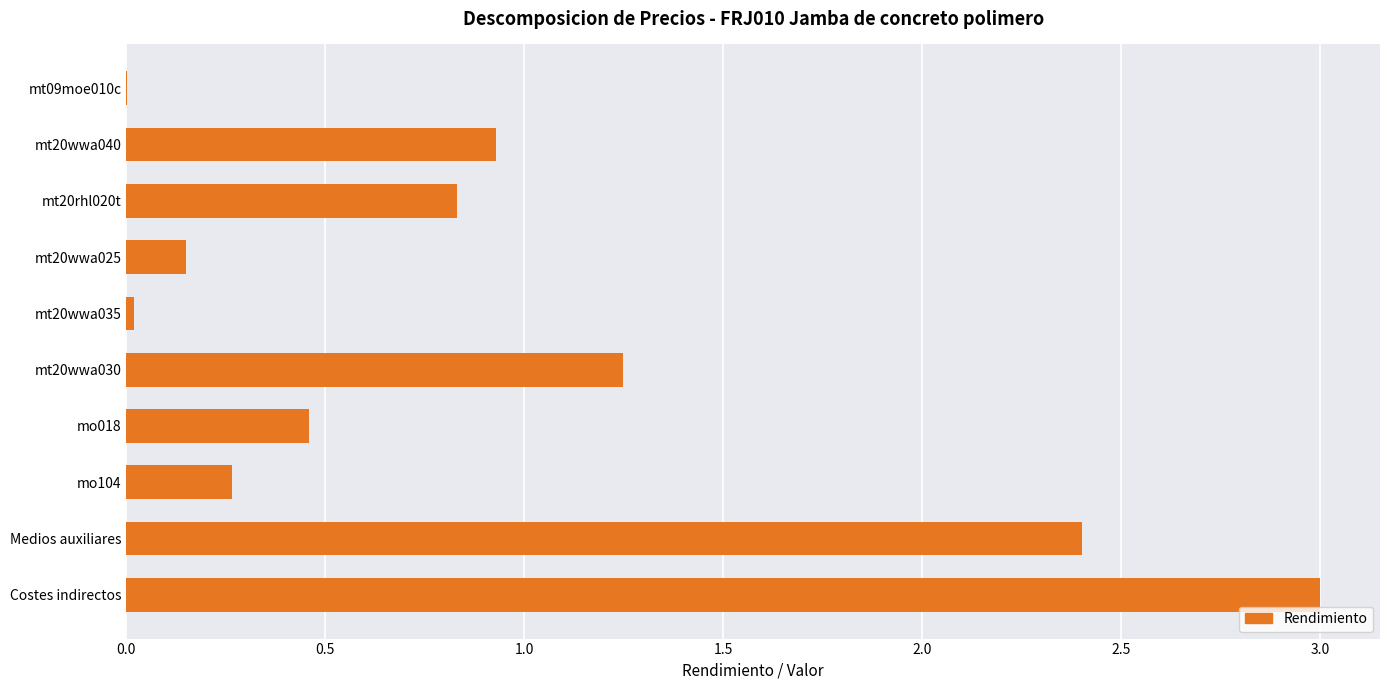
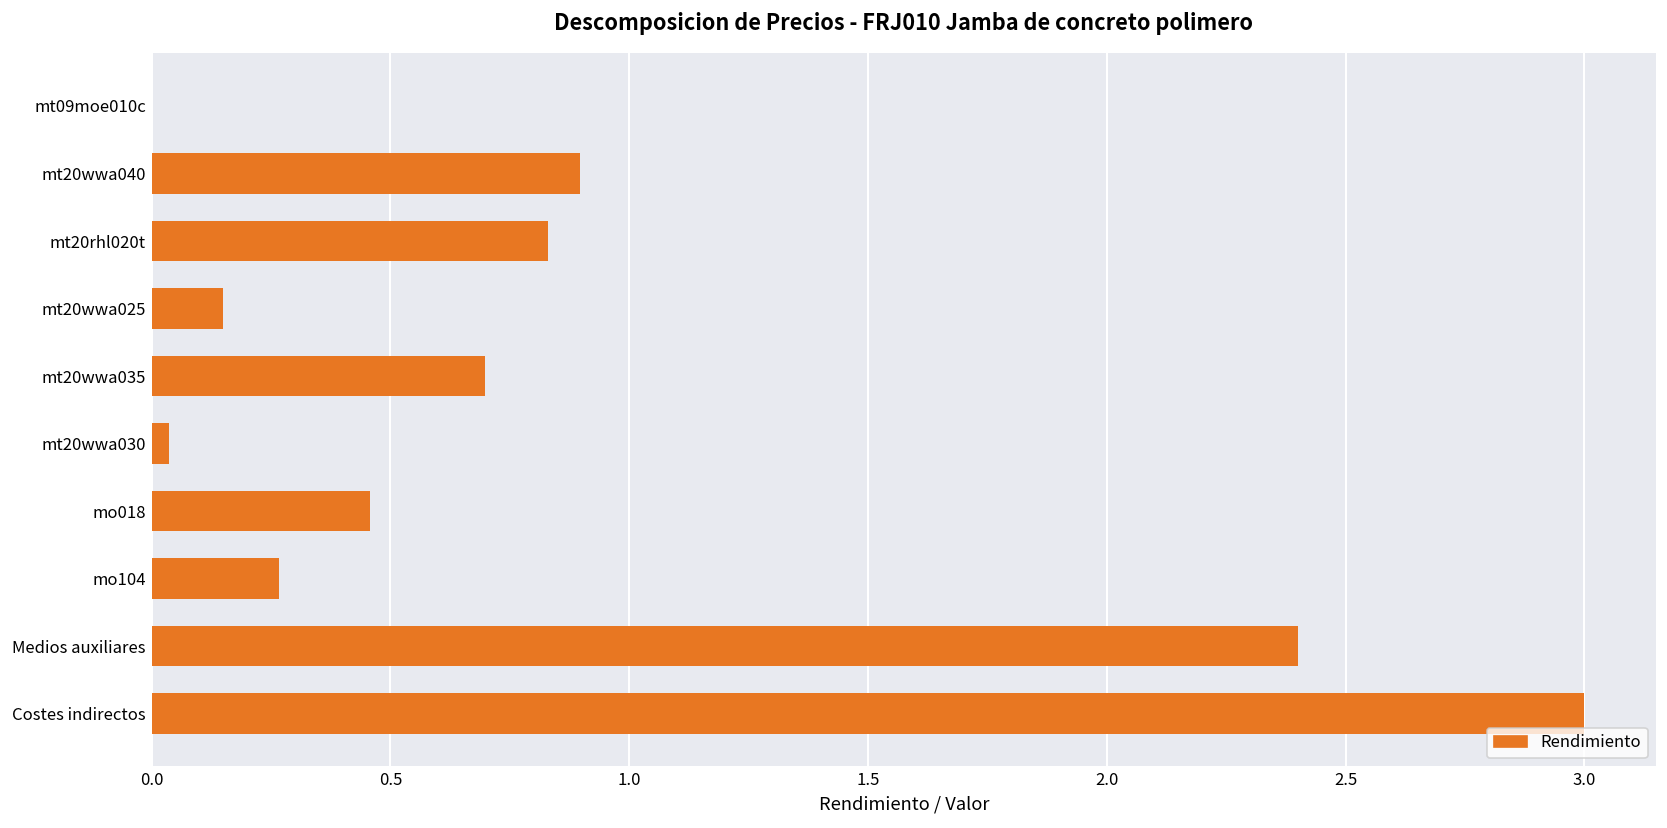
mt20wwa040: 0.93 -> 0.90
mt20wwa035: 0.02 -> 0.70
mt20wwa030: 1.25 -> 0.04
